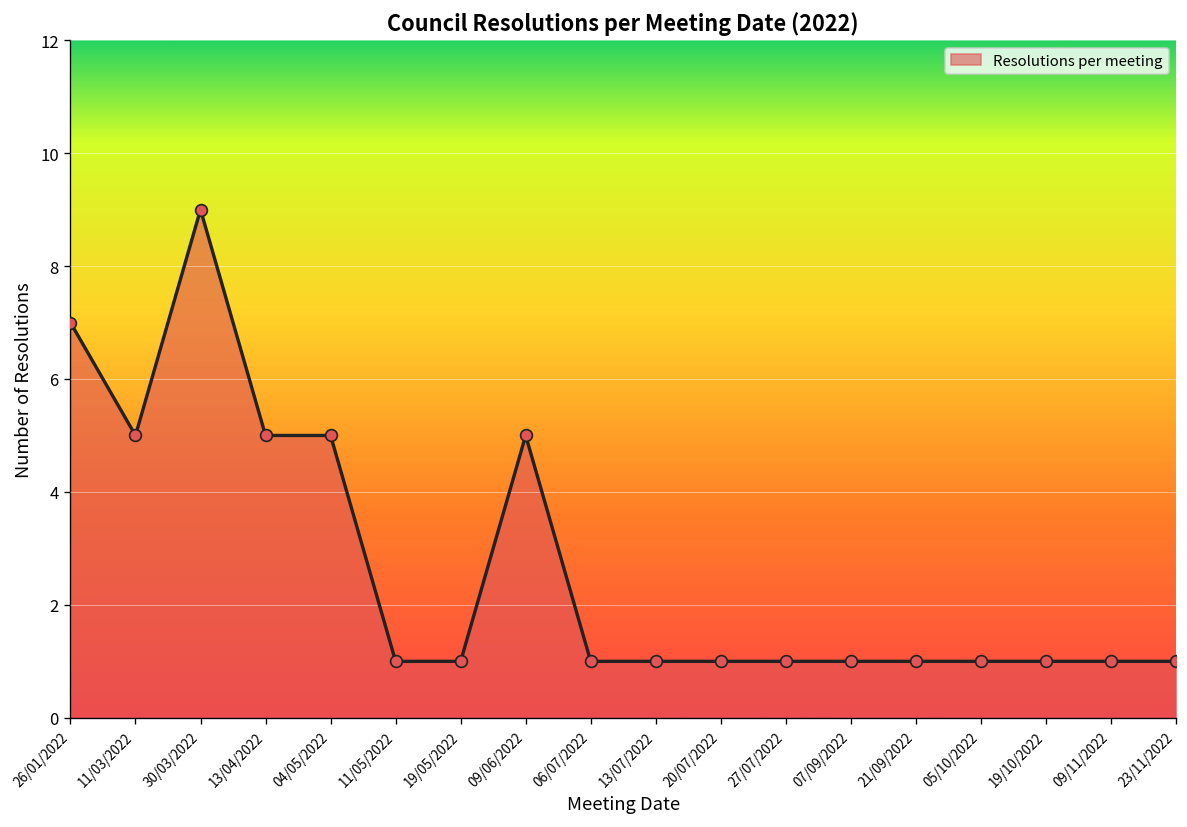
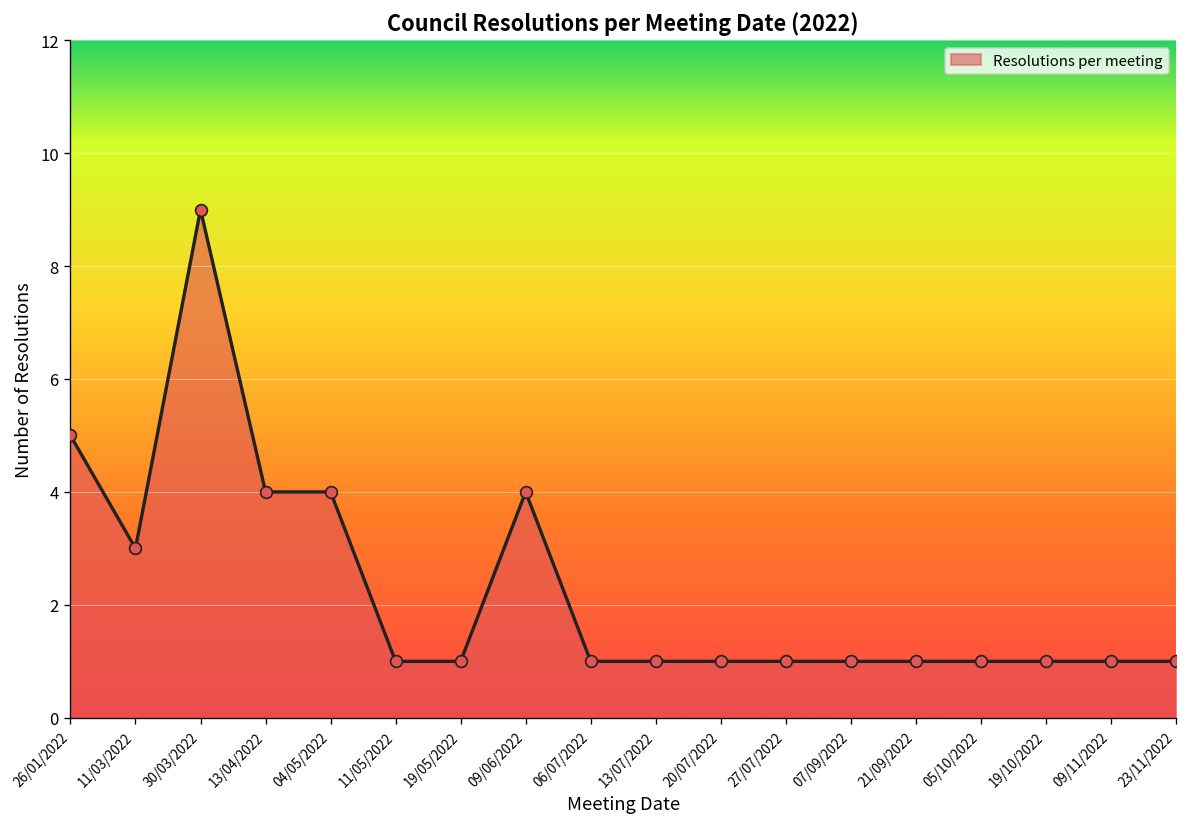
26/01/2022: 7 -> 5
11/03/2022: 5 -> 3
13/04/2022: 5 -> 4
04/05/2022: 5 -> 4
09/06/2022: 5 -> 4
